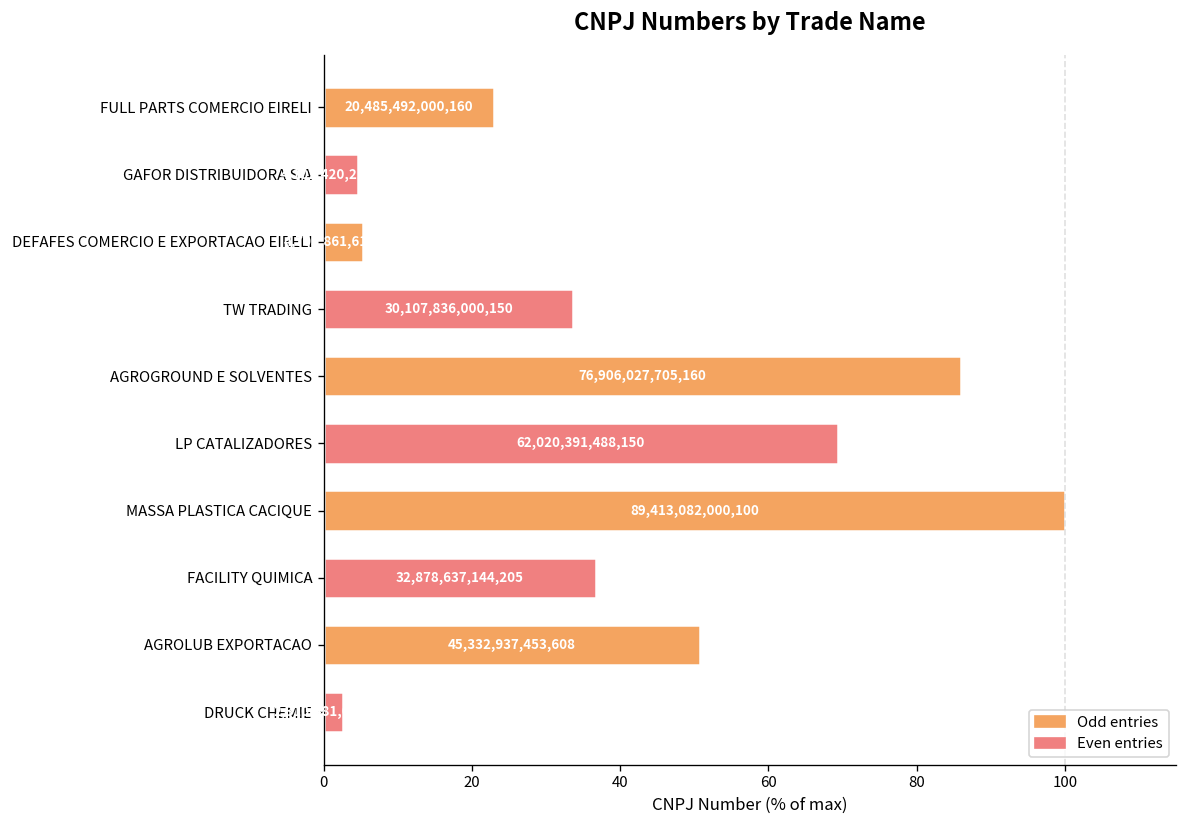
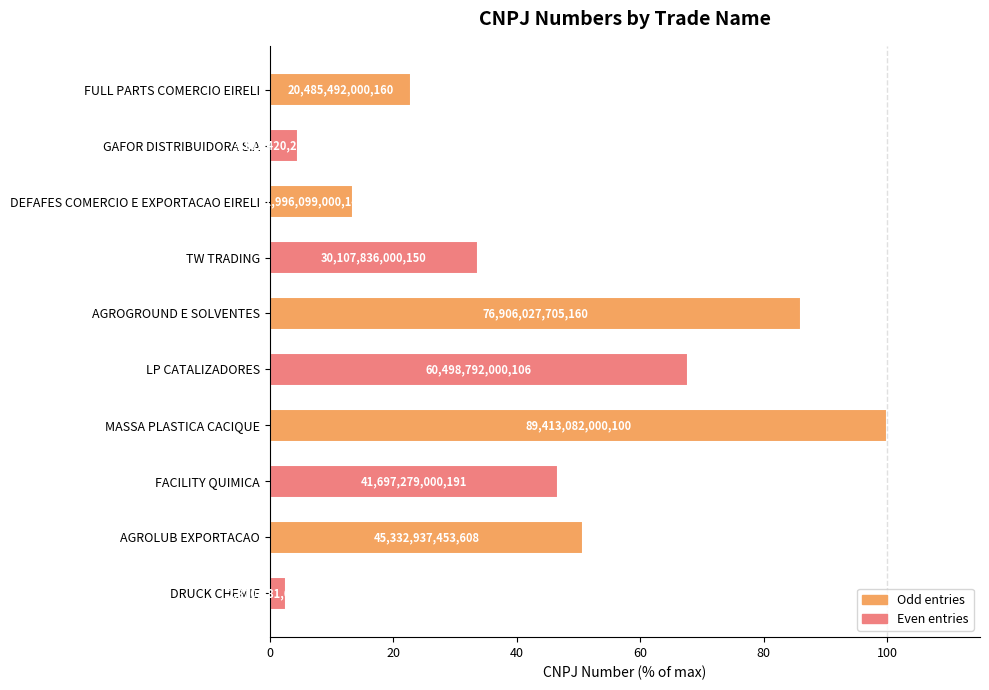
DEFAFES COMERCIO E EXPORTACAO EIRELI: 5 -> 13
LP CATALIZADORES: 62,020,391,488,150 -> 60,498,792,000,106
FACILITY QUIMICA: 32,878,637,144,205 -> 41,697,279,000,191
